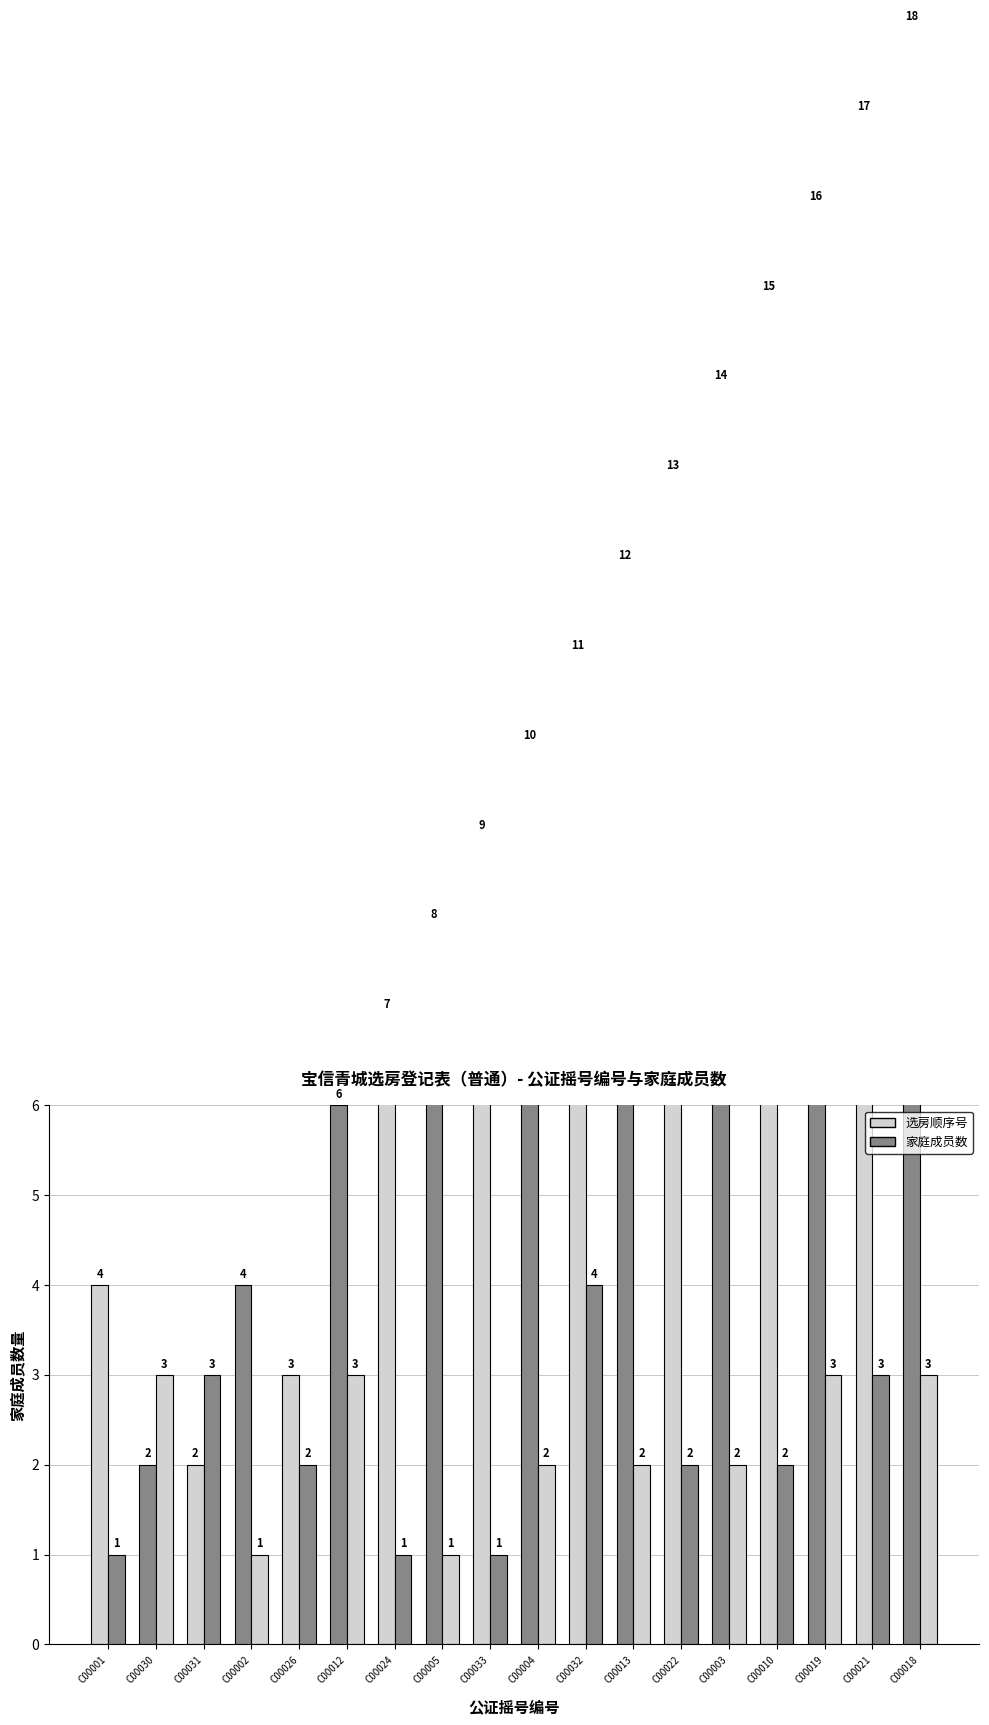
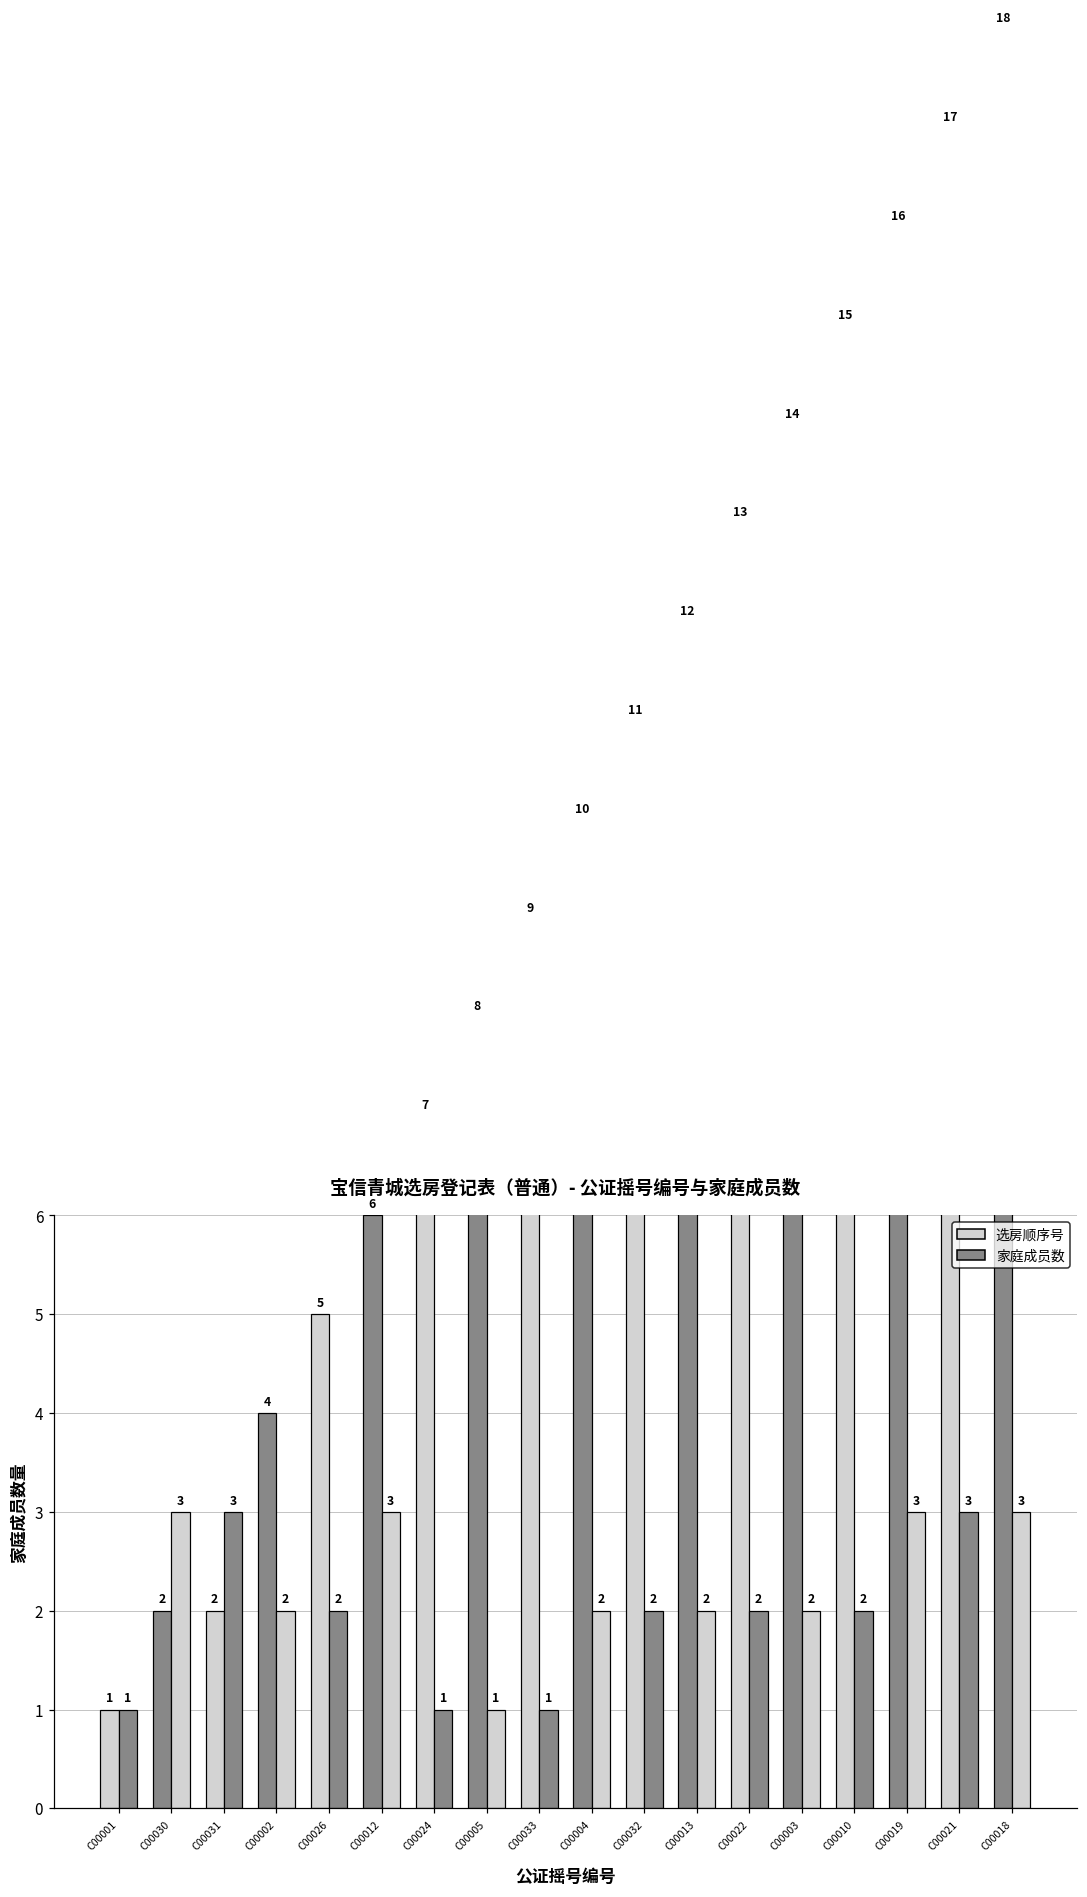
选房顺序号, C00001: 4 -> 1
家庭成员数, C00002: 1 -> 2
选房顺序号, C00026: 3 -> 5
家庭成员数, C00032: 4 -> 2
